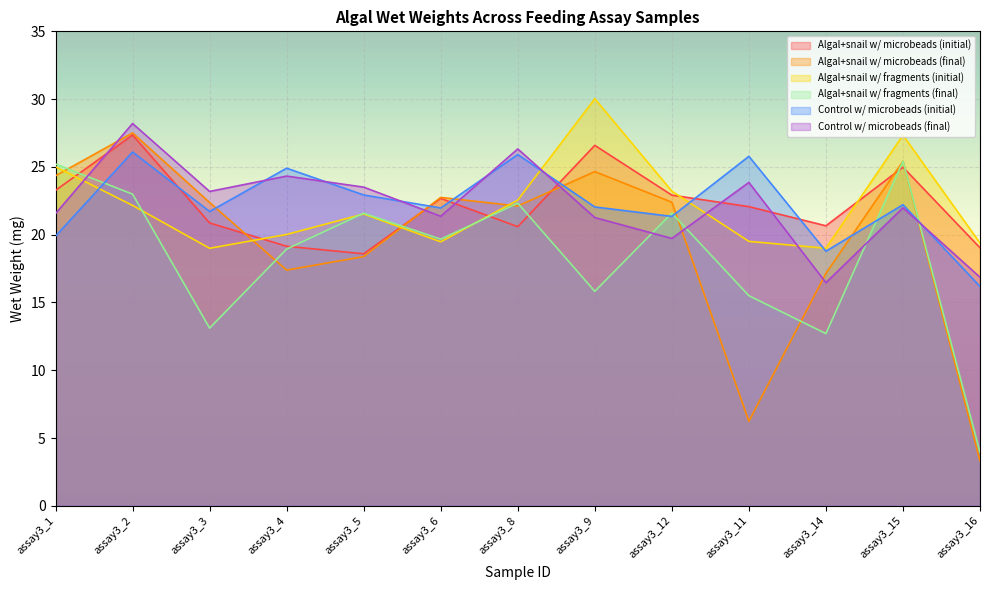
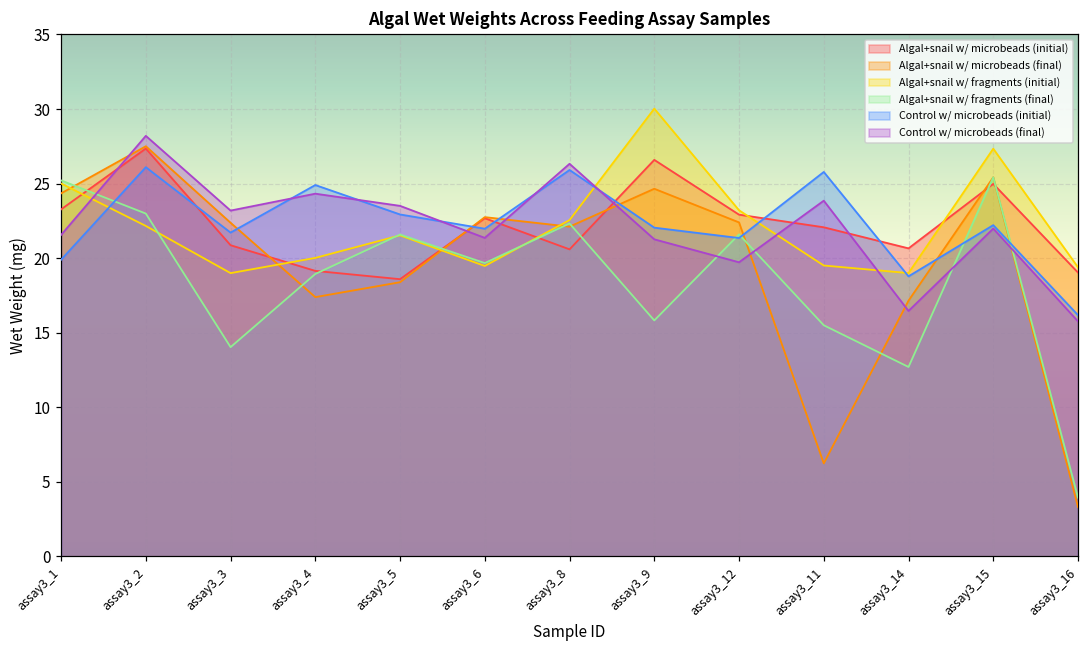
Algal+snail w/ fragments (final), assay3_3: 13.1 -> 14.0
Control w/ microbeads (final), assay3_16: 16.9 -> 15.8
